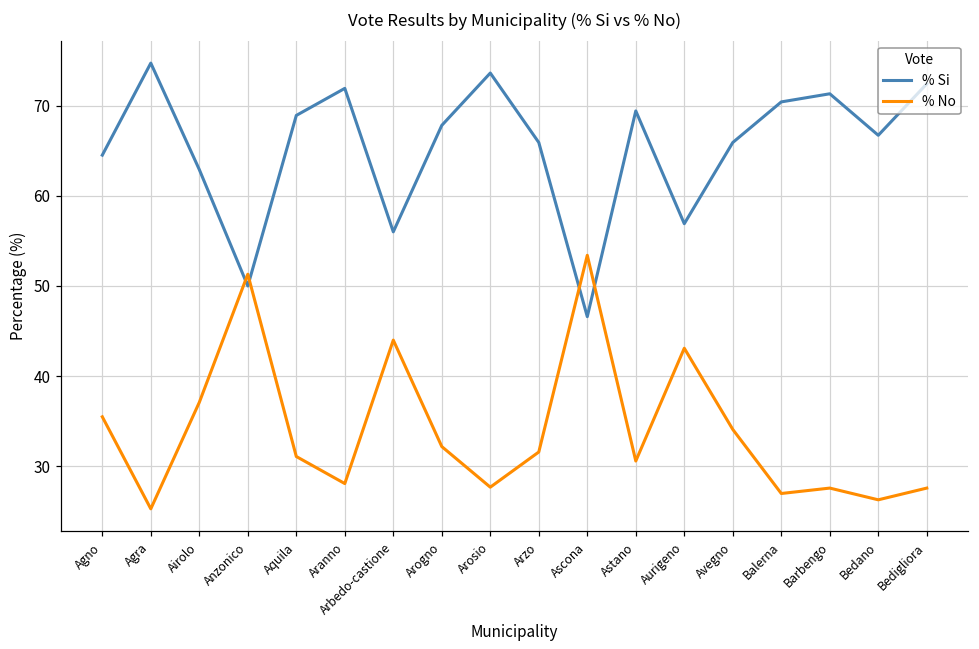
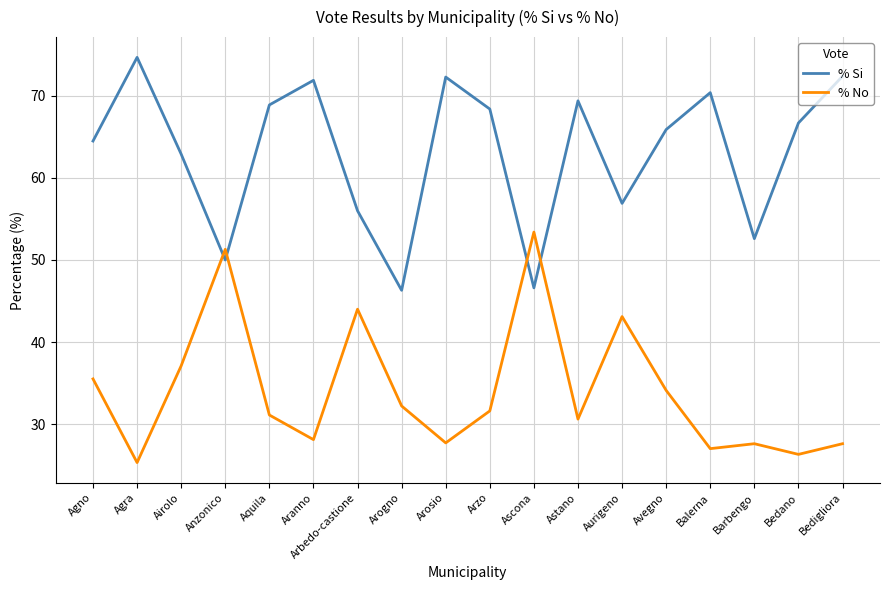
% Si, Arogno: 68 -> 46
% Si, Arosio: 74 -> 72
% Si, Arzo: 66 -> 68
% Si, Barbengo: 71 -> 53
